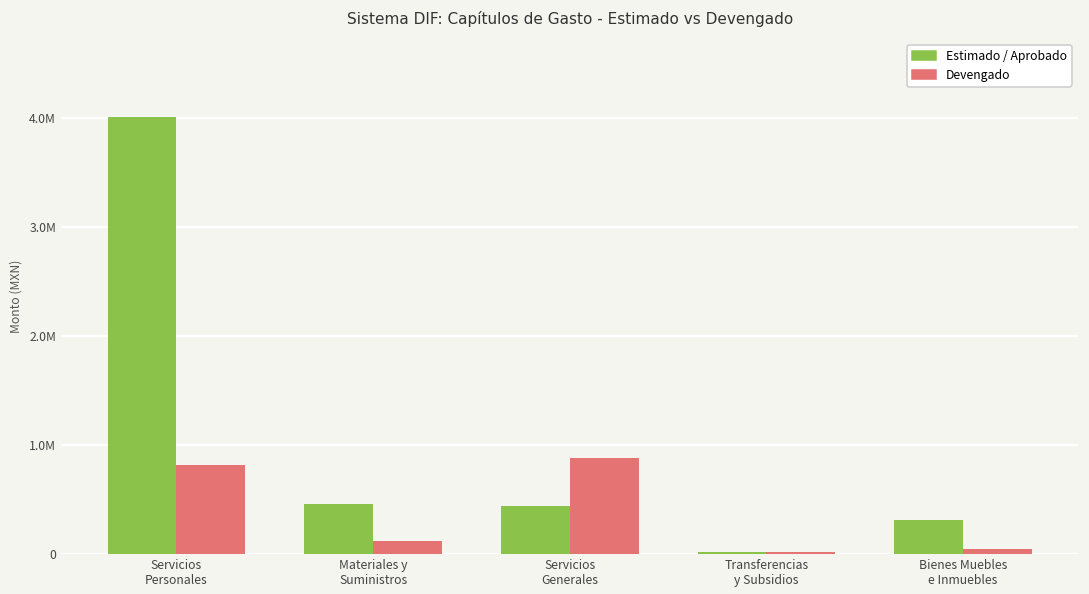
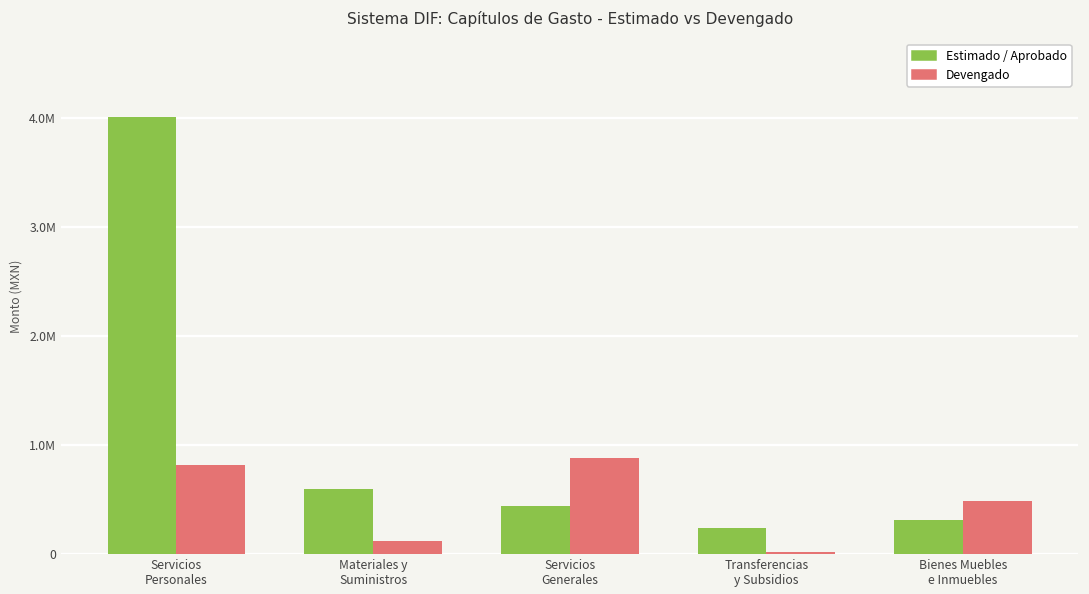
Estimado / Aprobado, Materiales y Suministros: 500000 -> 600000
Estimado / Aprobado, Transferencias y Subsidios: 0 -> 200000
Devengado, Bienes Muebles e Inmuebles: 0 -> 500000
